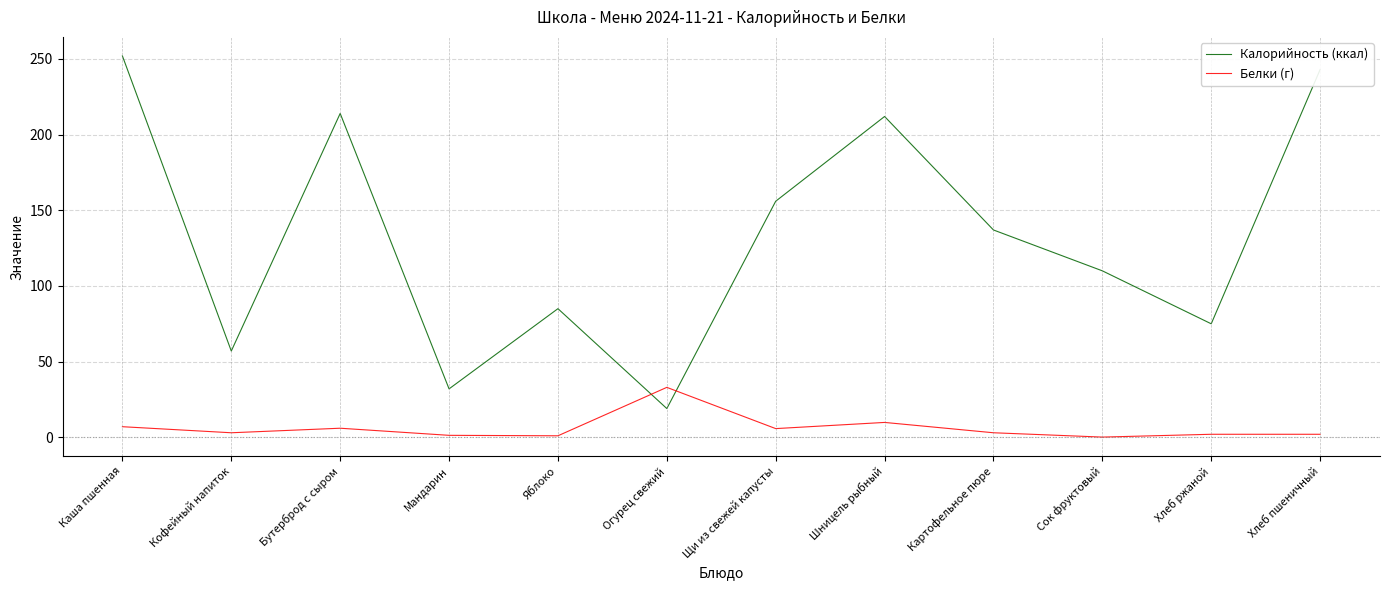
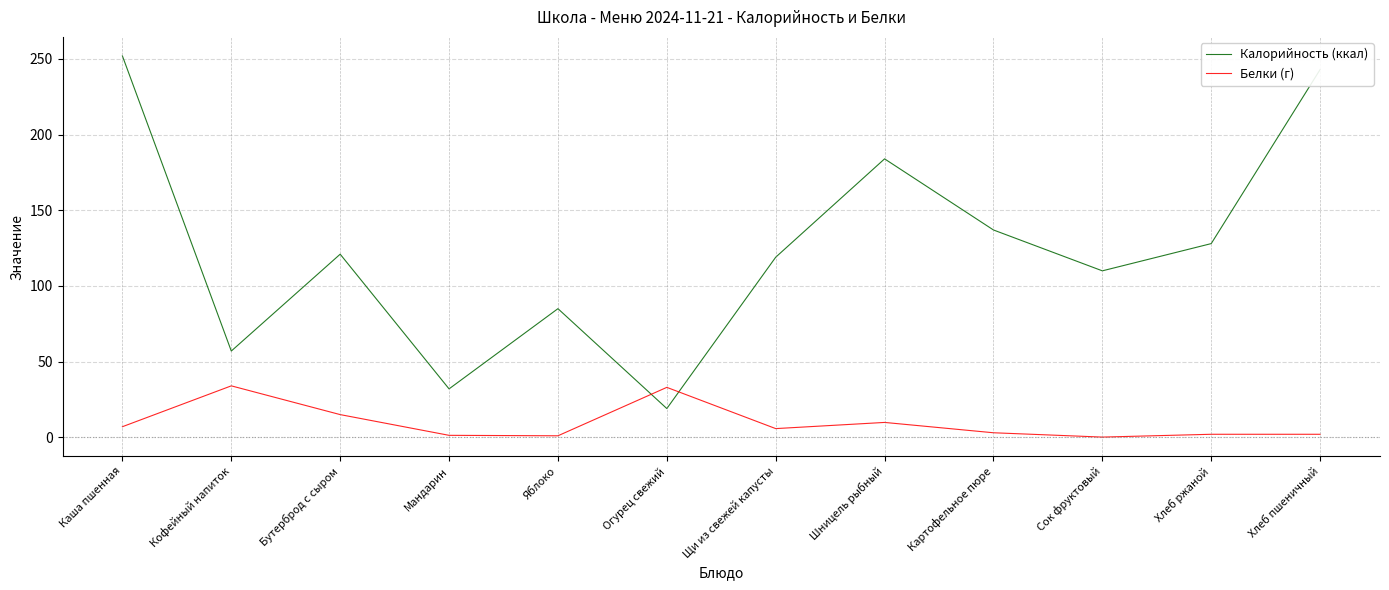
Белки (г), Кофейный напиток: 3 -> 34
Калорийность (ккал), Бутерброд с сыром: 214 -> 121
Белки (г), Бутерброд с сыром: 6 -> 15
Калорийность (ккал), Щи из свежей капусты: 156 -> 119
Калорийность (ккал), Шницель рыбный: 212 -> 184
Калорийность (ккал), Хлеб ржаной: 75 -> 128
